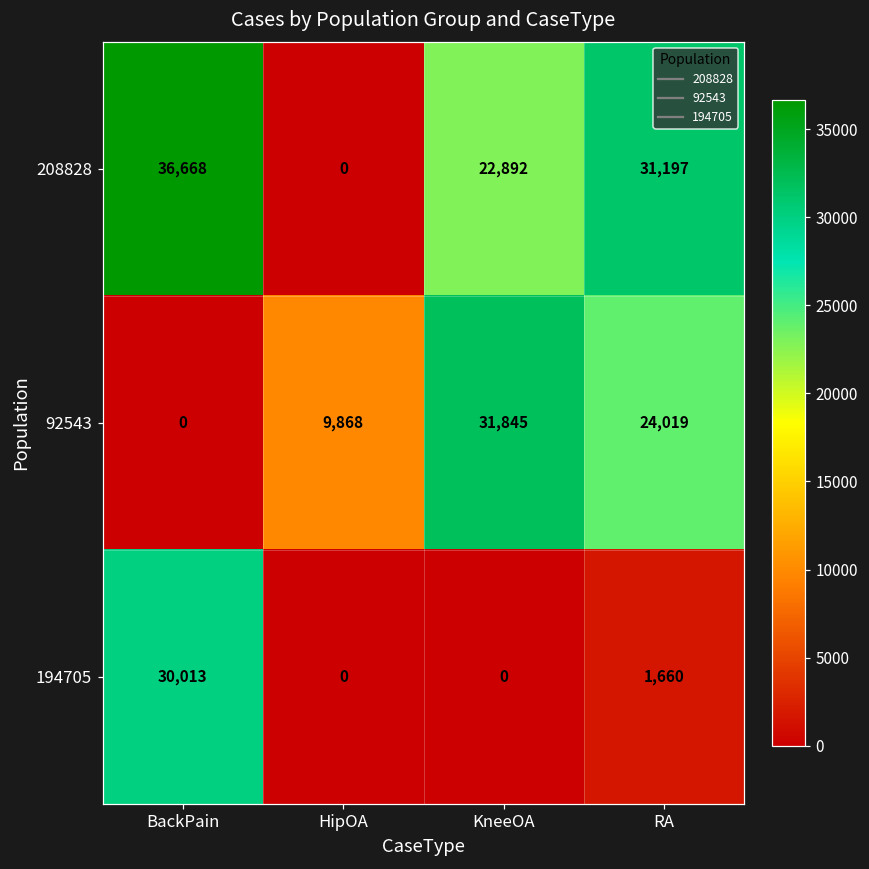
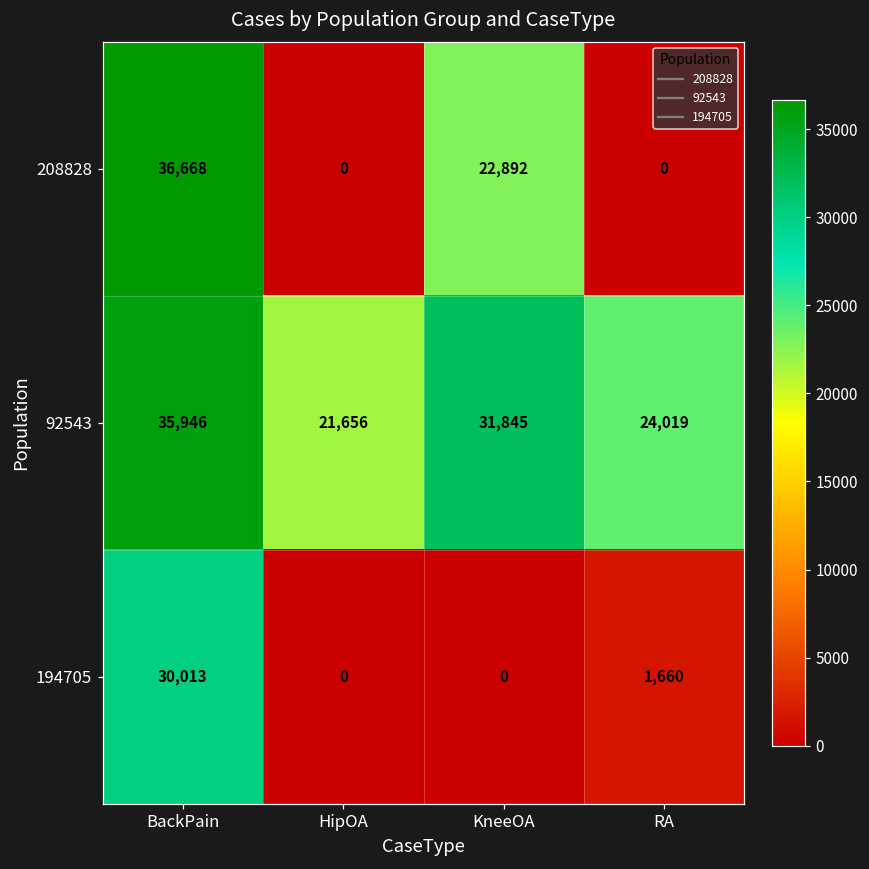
208828, RA: 31,197 -> 0
92543, BackPain: 0 -> 35,946
92543, HipOA: 9,868 -> 21,656
